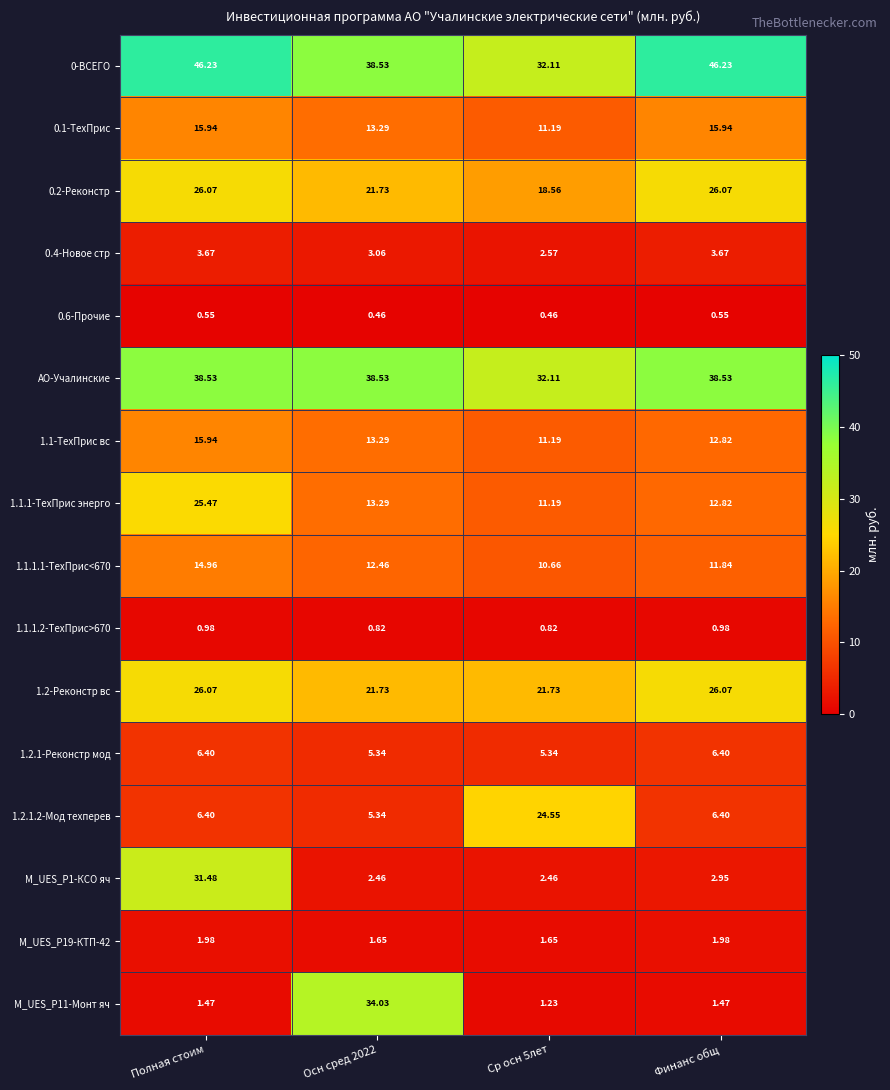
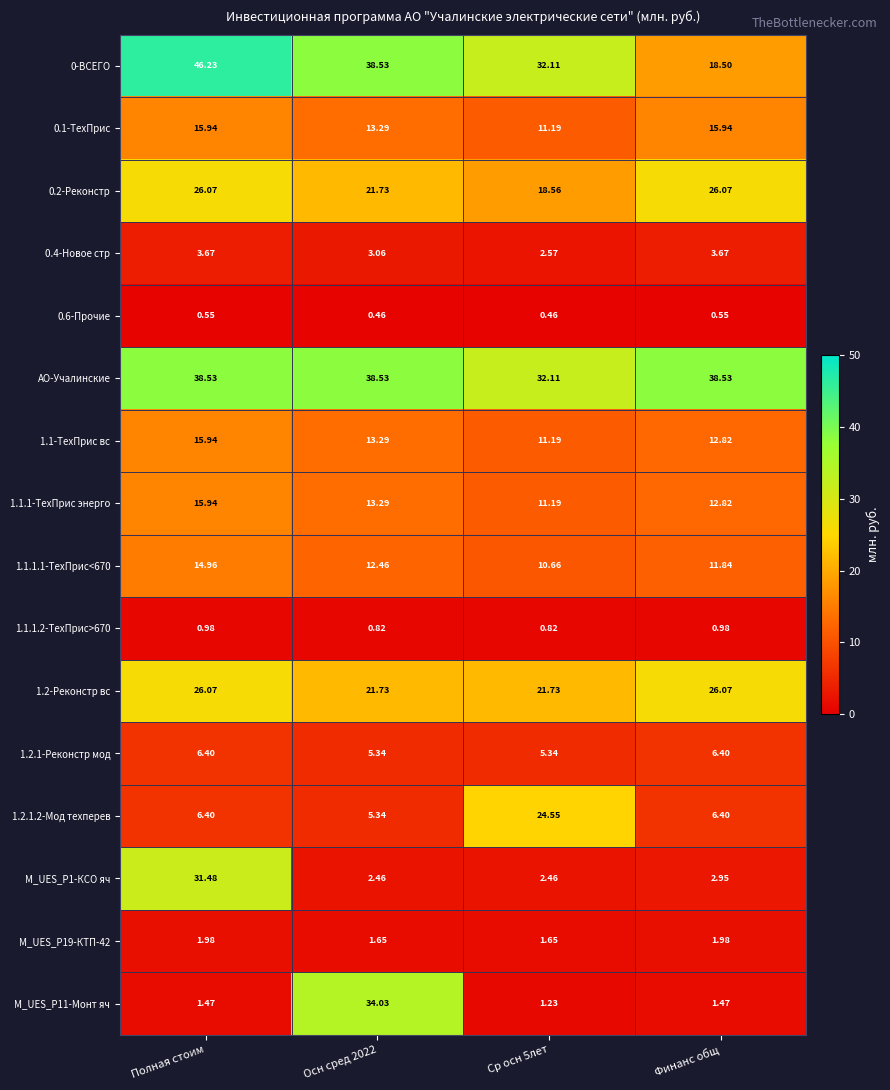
0-ВСЕГО, Финанс общ: 46.23 -> 18.50
1.1.1-ТехПрис энерго, Полная стоим: 25.47 -> 15.94
